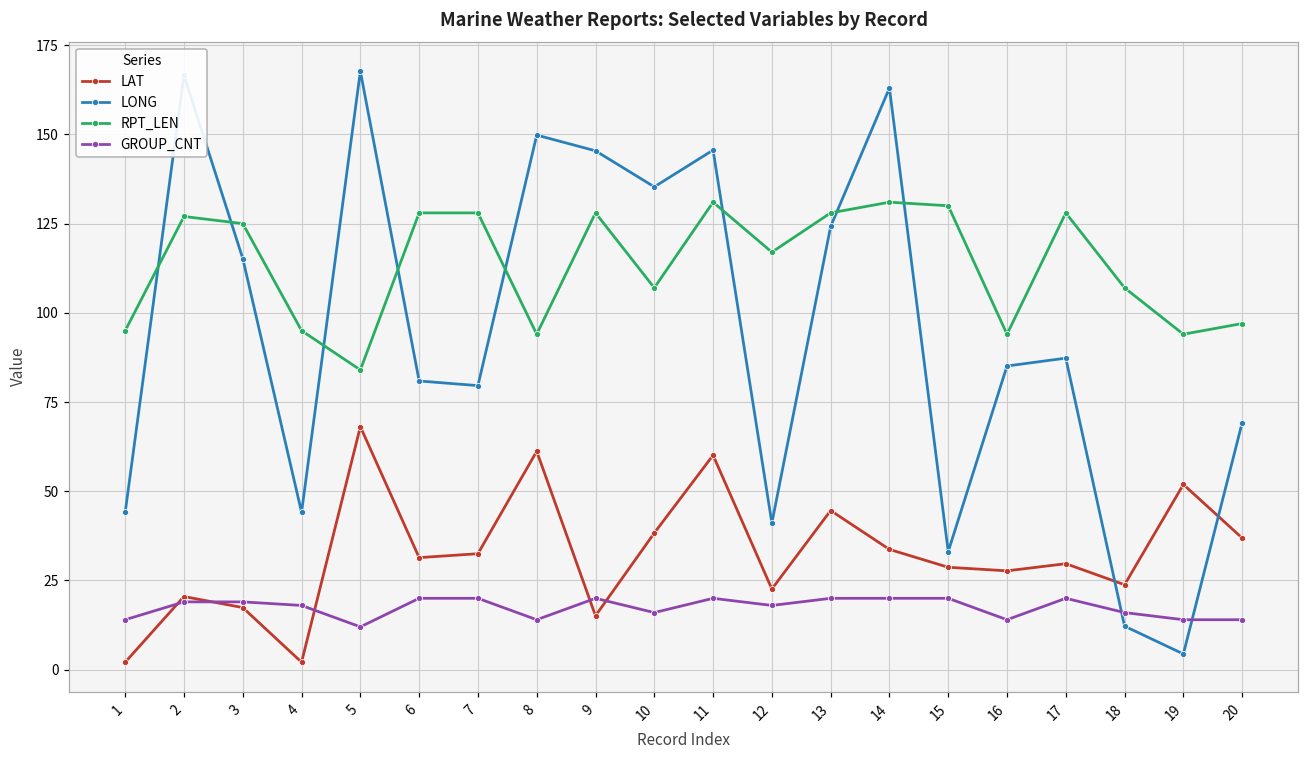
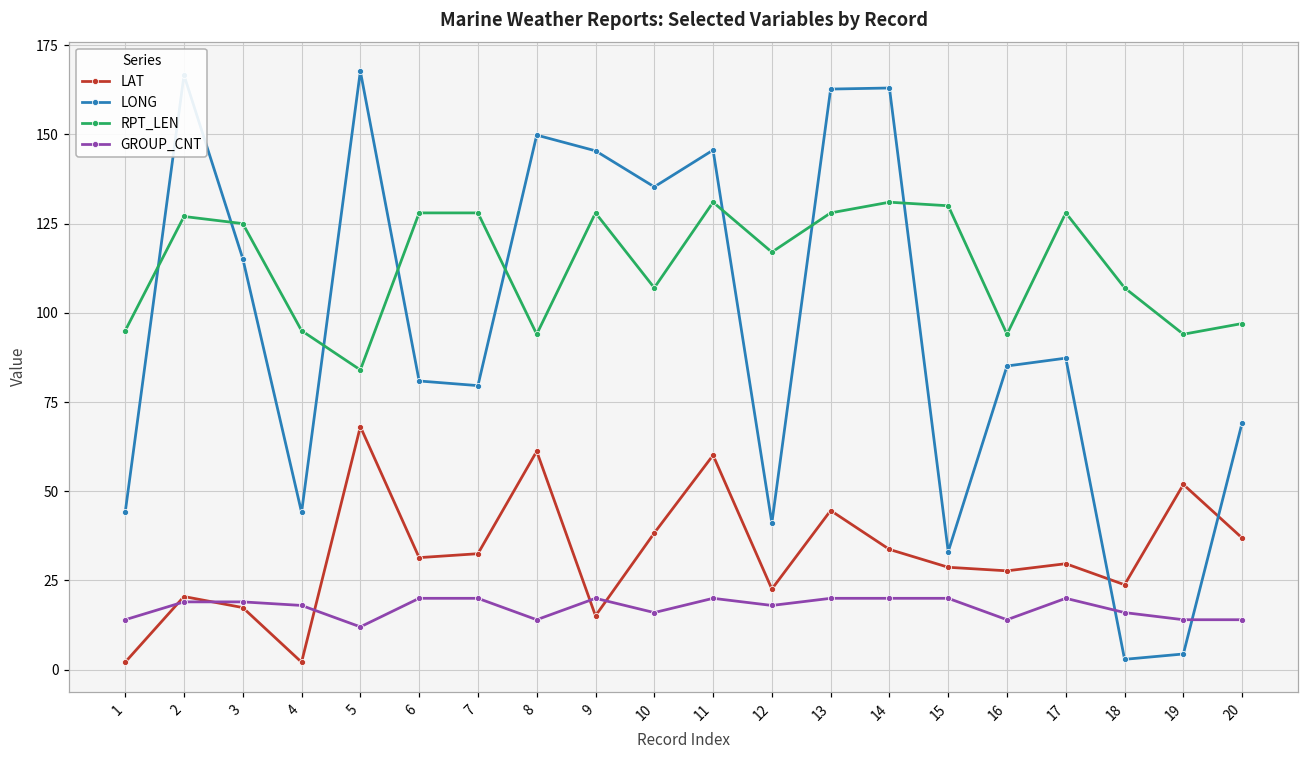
LONG, 13: 124 -> 163
LONG, 18: 12 -> 3
